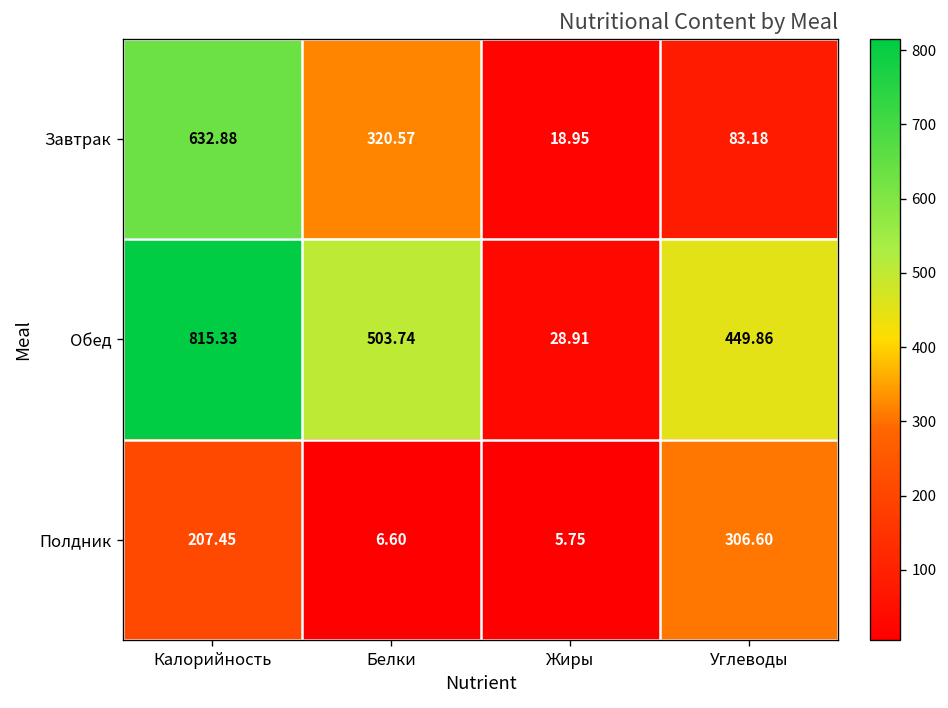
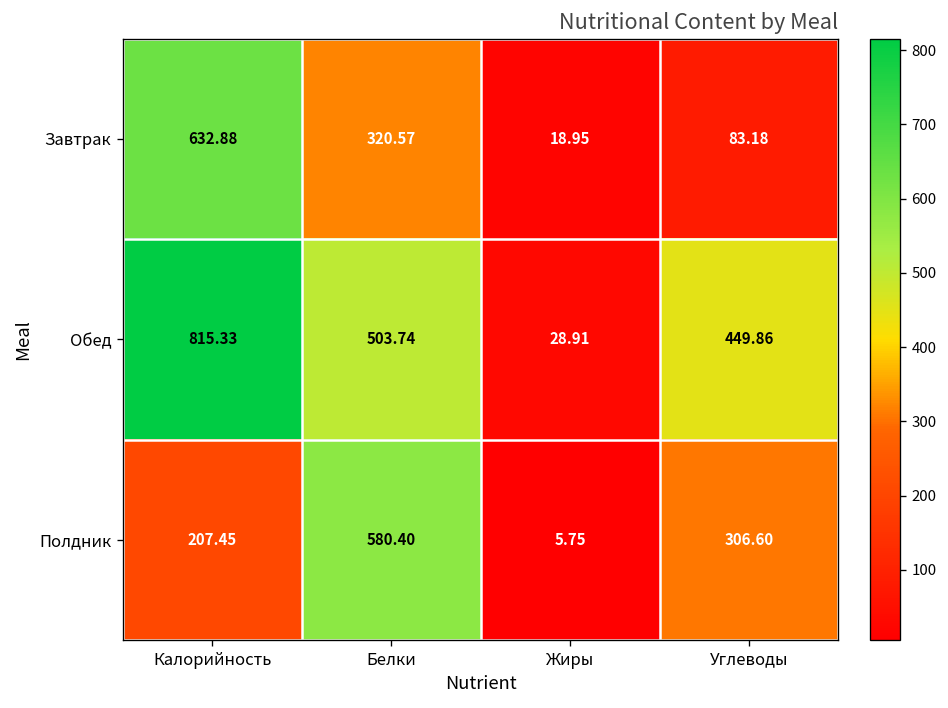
Полдник, Белки: 6.60 -> 580.40
